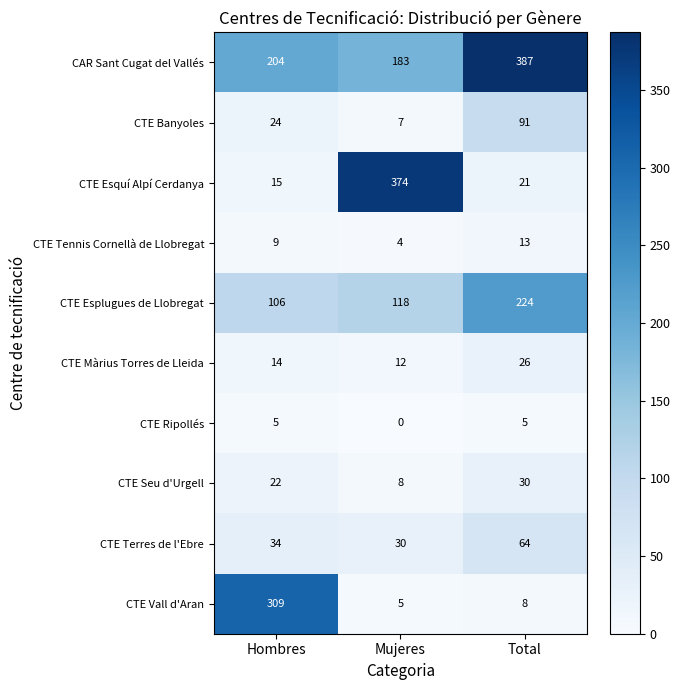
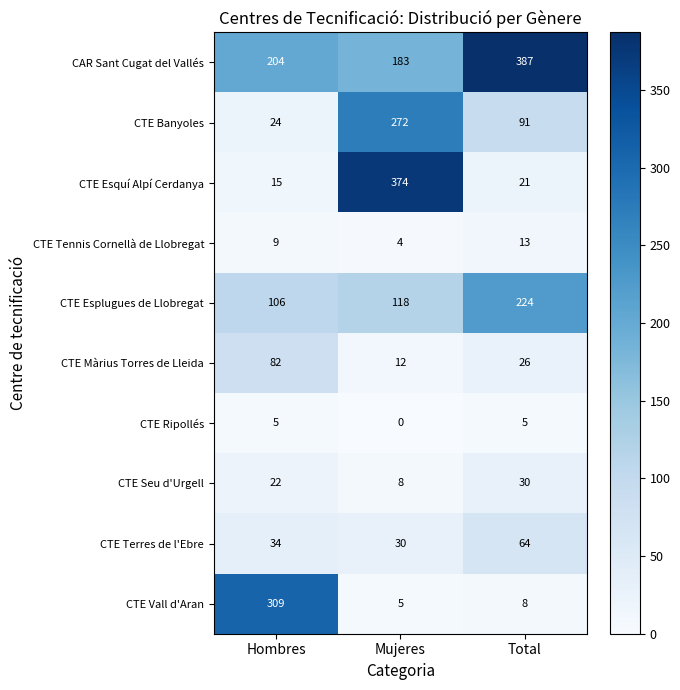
CTE Banyoles, Mujeres: 7 -> 272
CTE Màrius Torres de Lleida, Hombres: 14 -> 82
